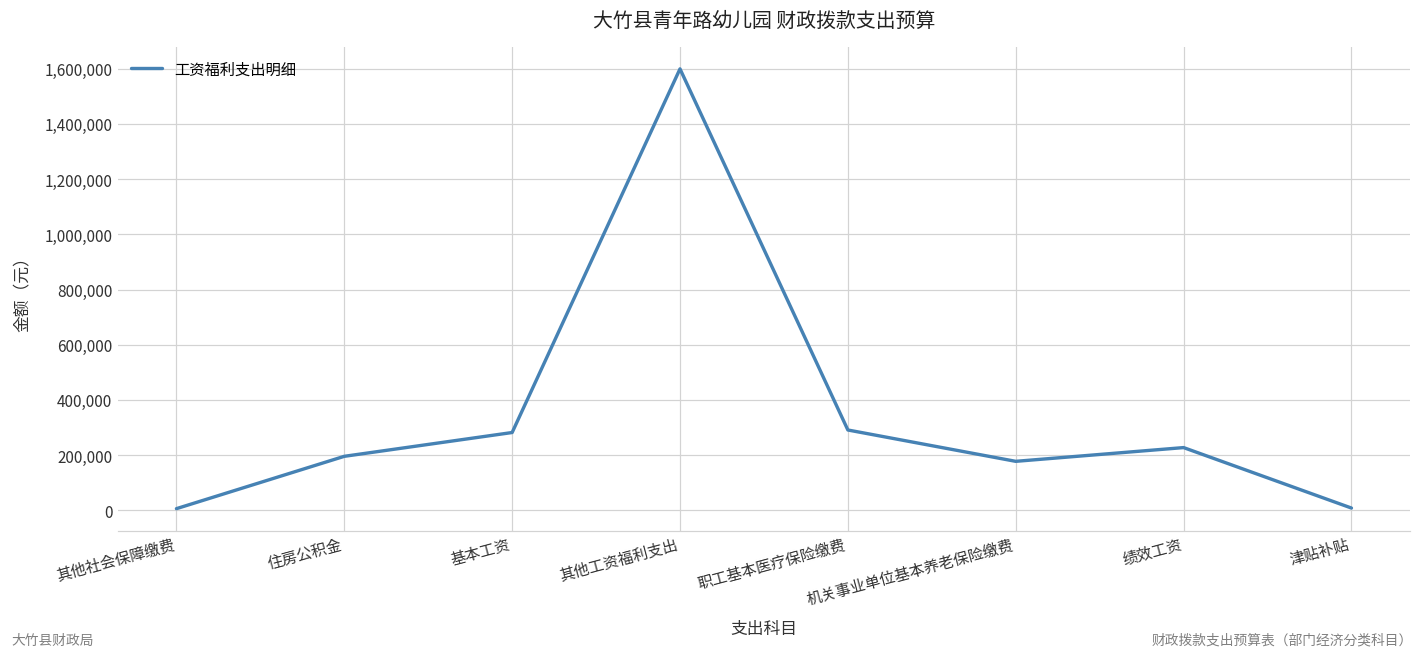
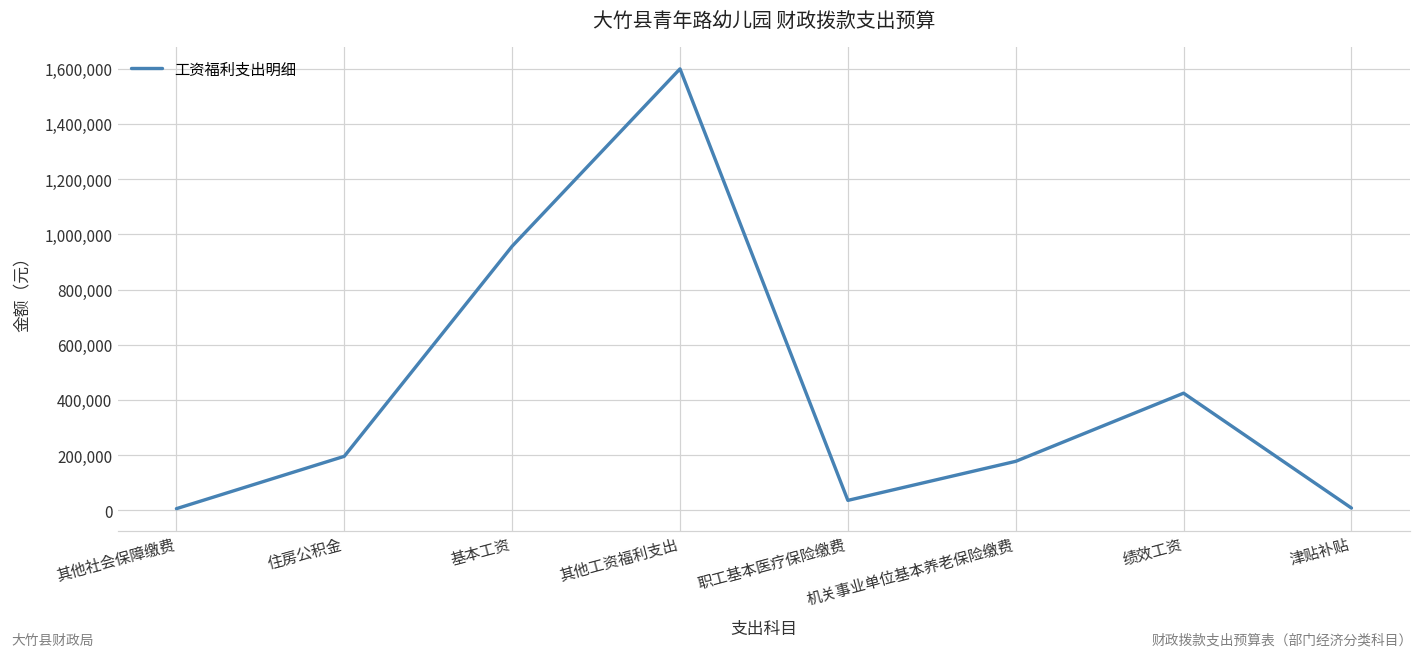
基本工资: 280,000 -> 960,000
职工基本医疗保险缴费: 290,000 -> 40,000
绩效工资: 230,000 -> 420,000
